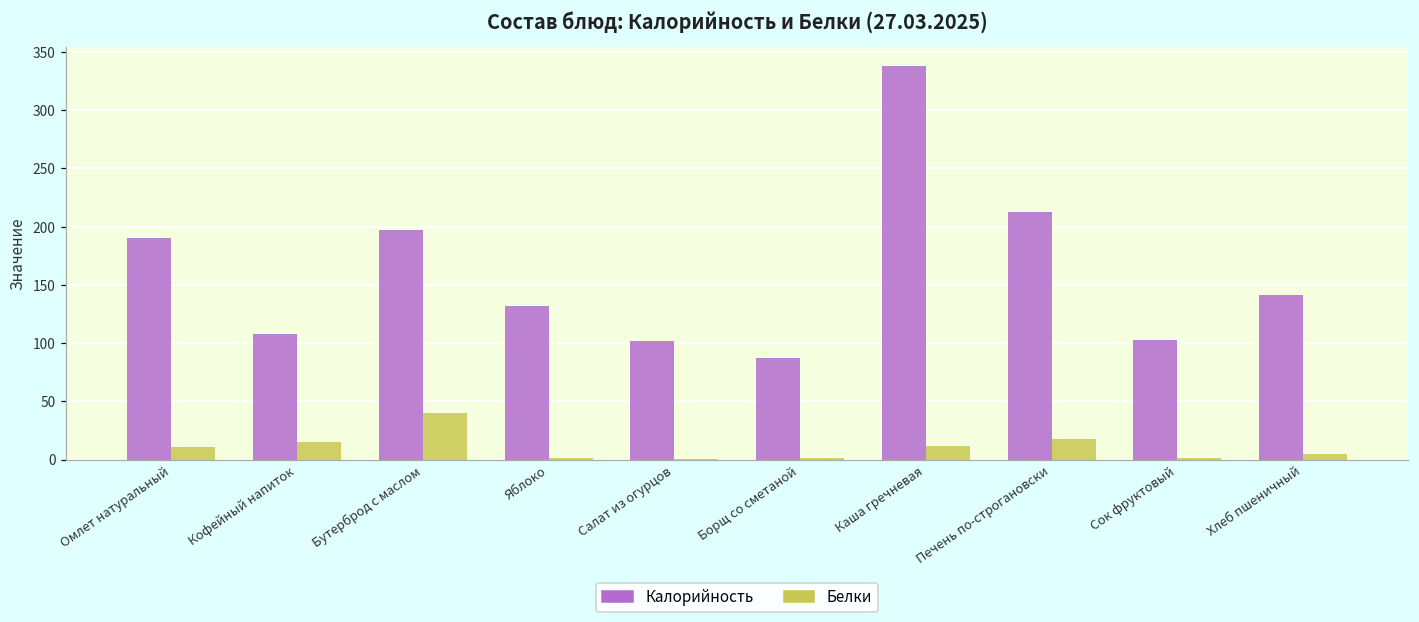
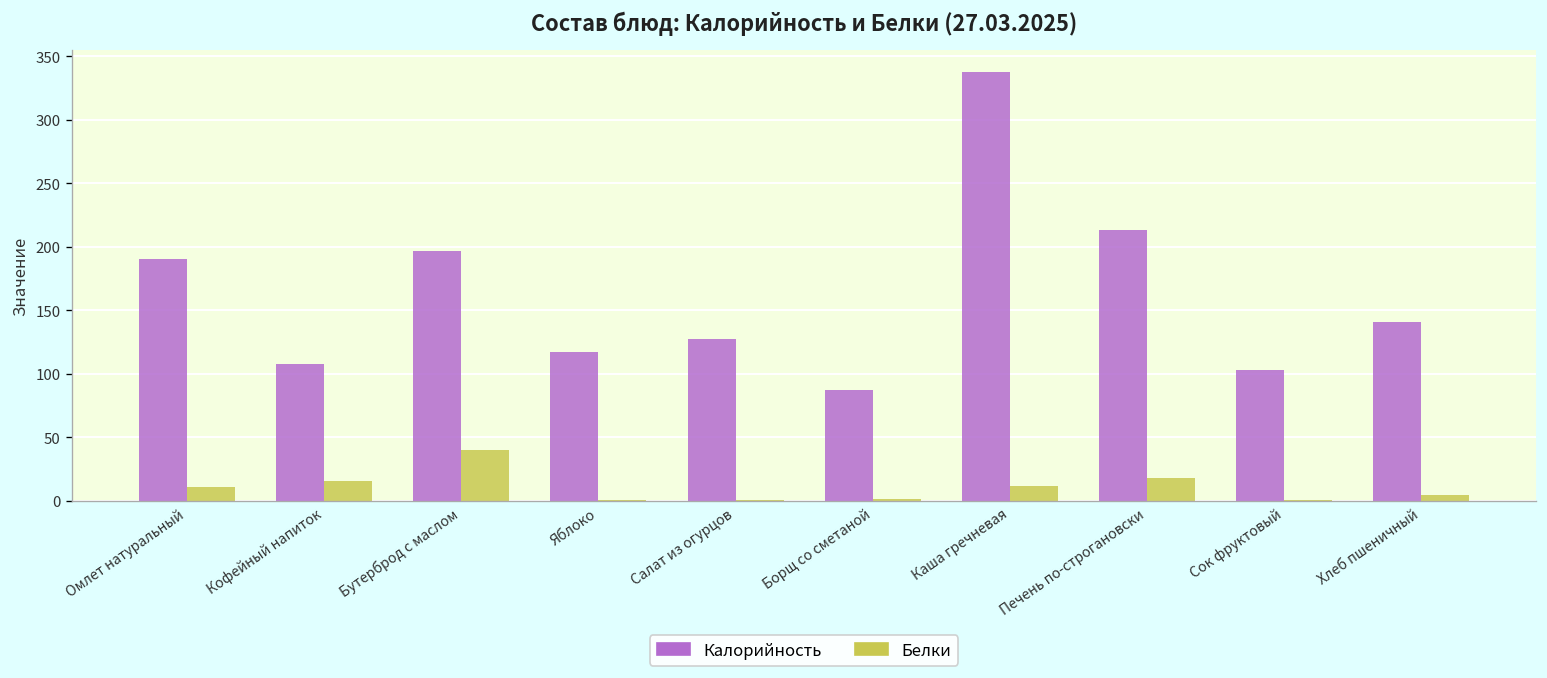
Калорийность, Яблоко: 132 -> 118
Калорийность, Салат из огурцов: 102 -> 127
